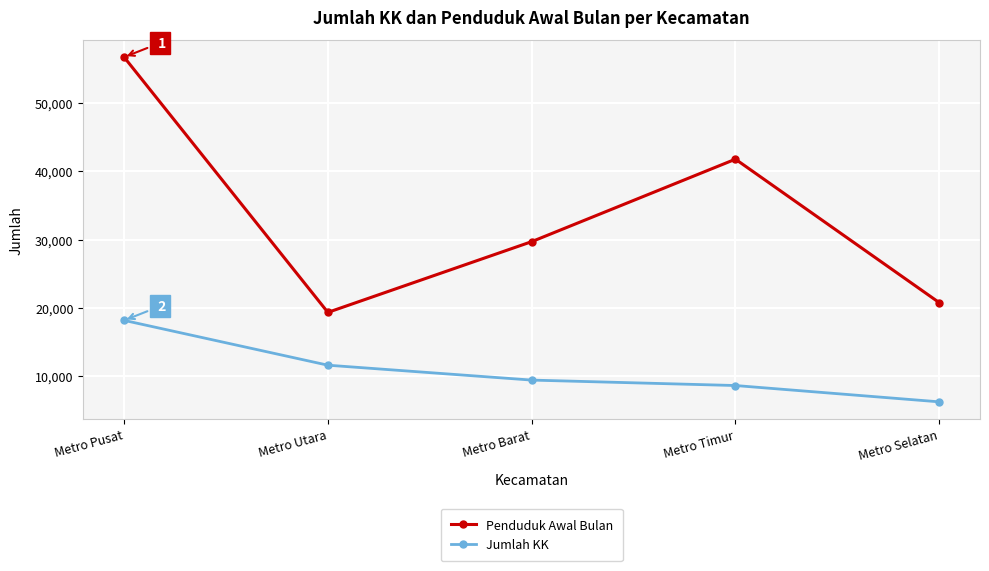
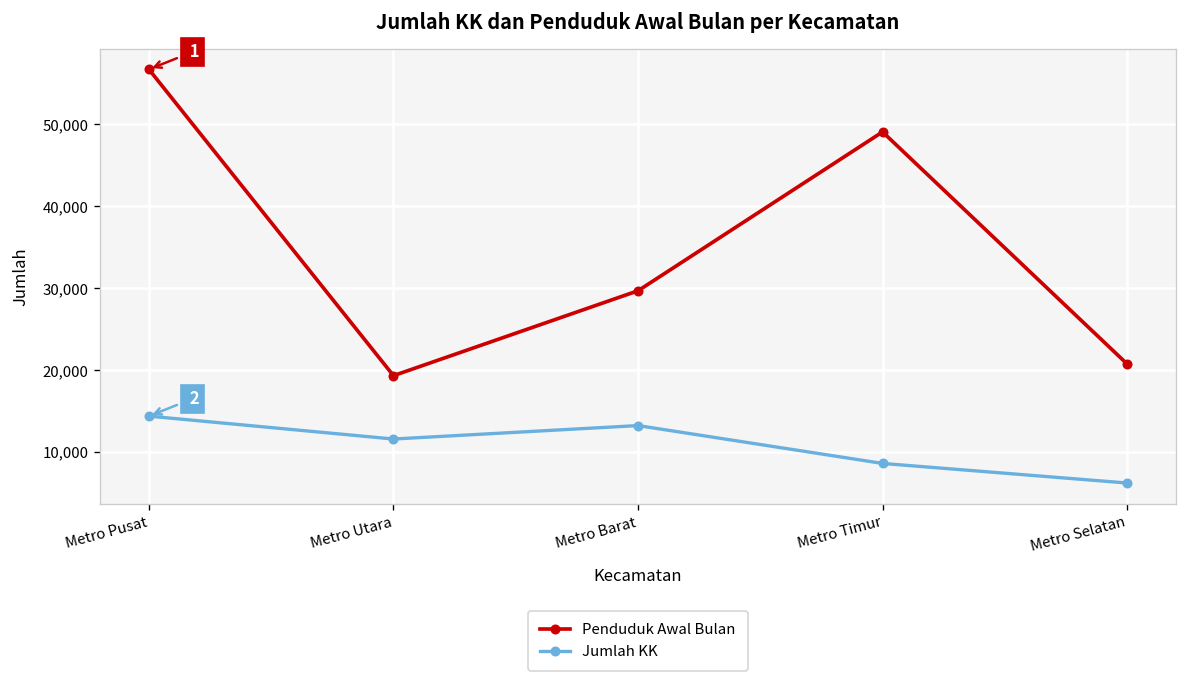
Jumlah KK, Metro Pusat: 18,000 -> 14,000
Jumlah KK, Metro Barat: 9,000 -> 13,000
Penduduk Awal Bulan, Metro Timur: 42,000 -> 49,000
